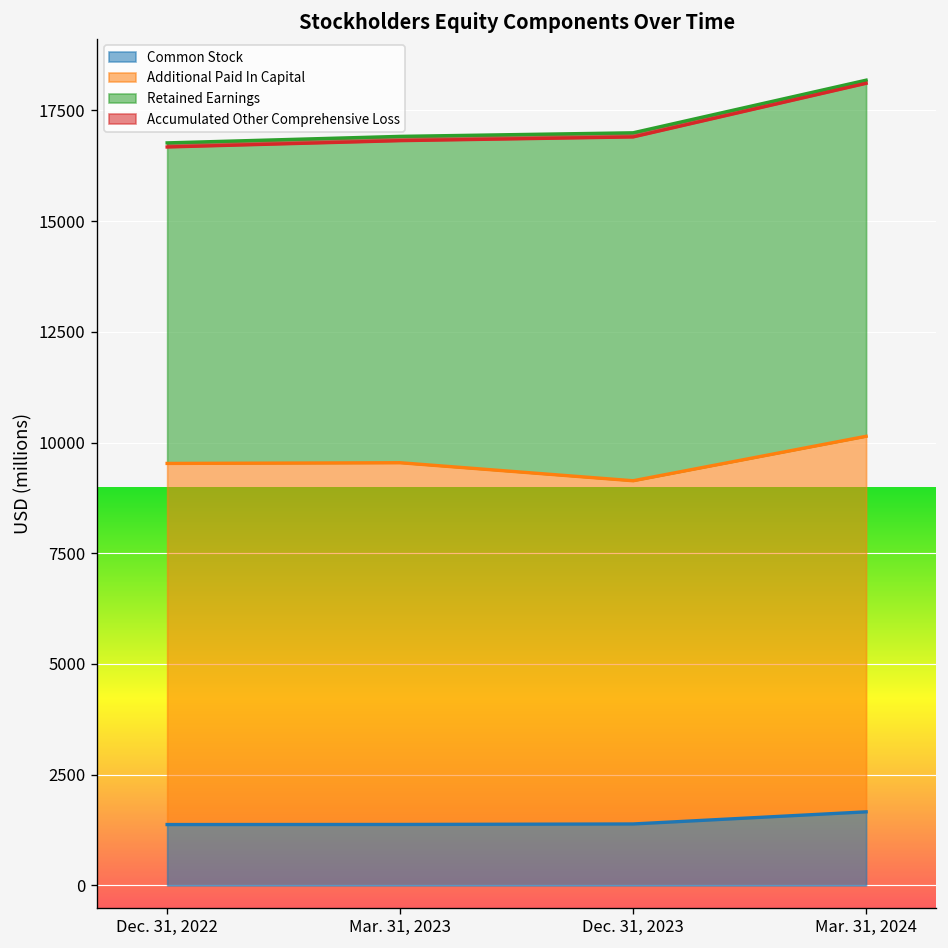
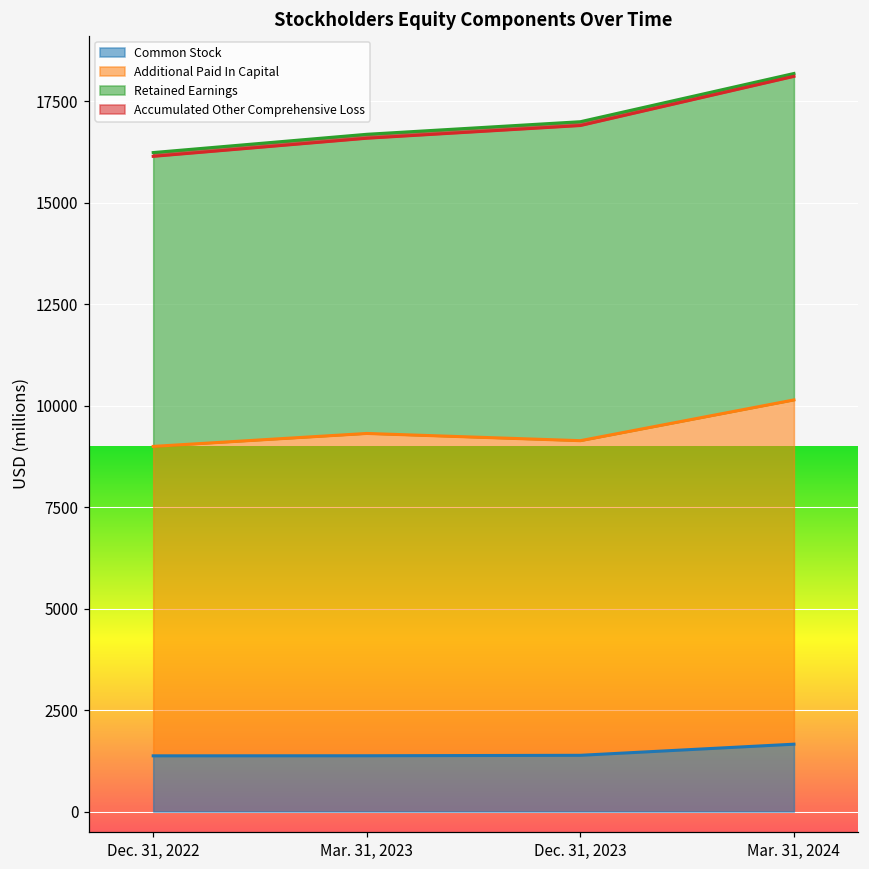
Additional Paid In Capital, Dec. 31, 2022: 8200 -> 7600
Additional Paid In Capital, Mar. 31, 2023: 8200 -> 7900
